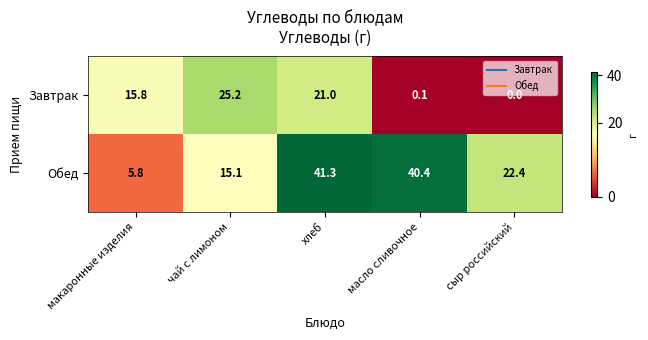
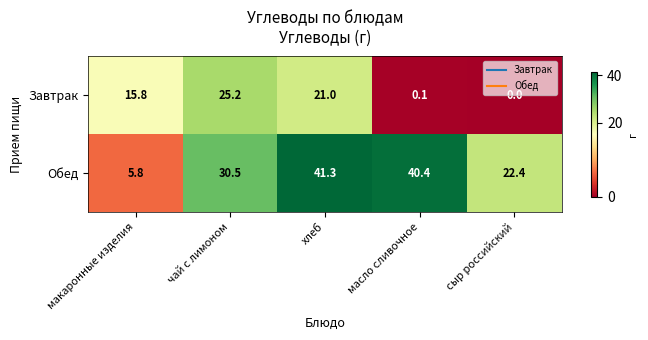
Обед, чай с лимоном: 15.1 -> 30.5
